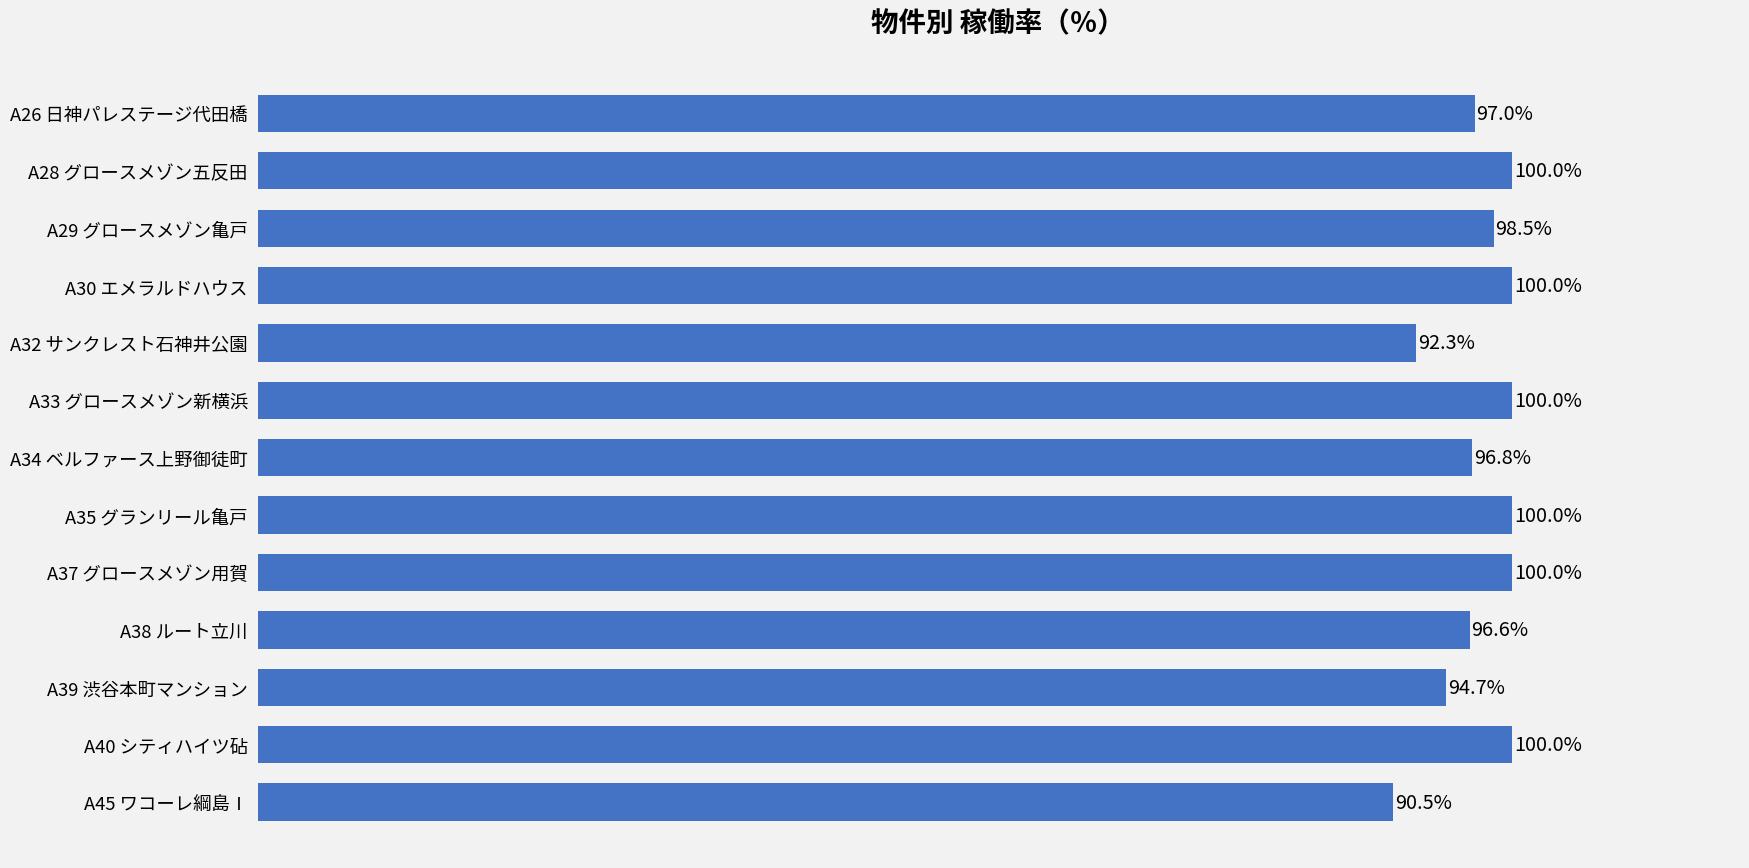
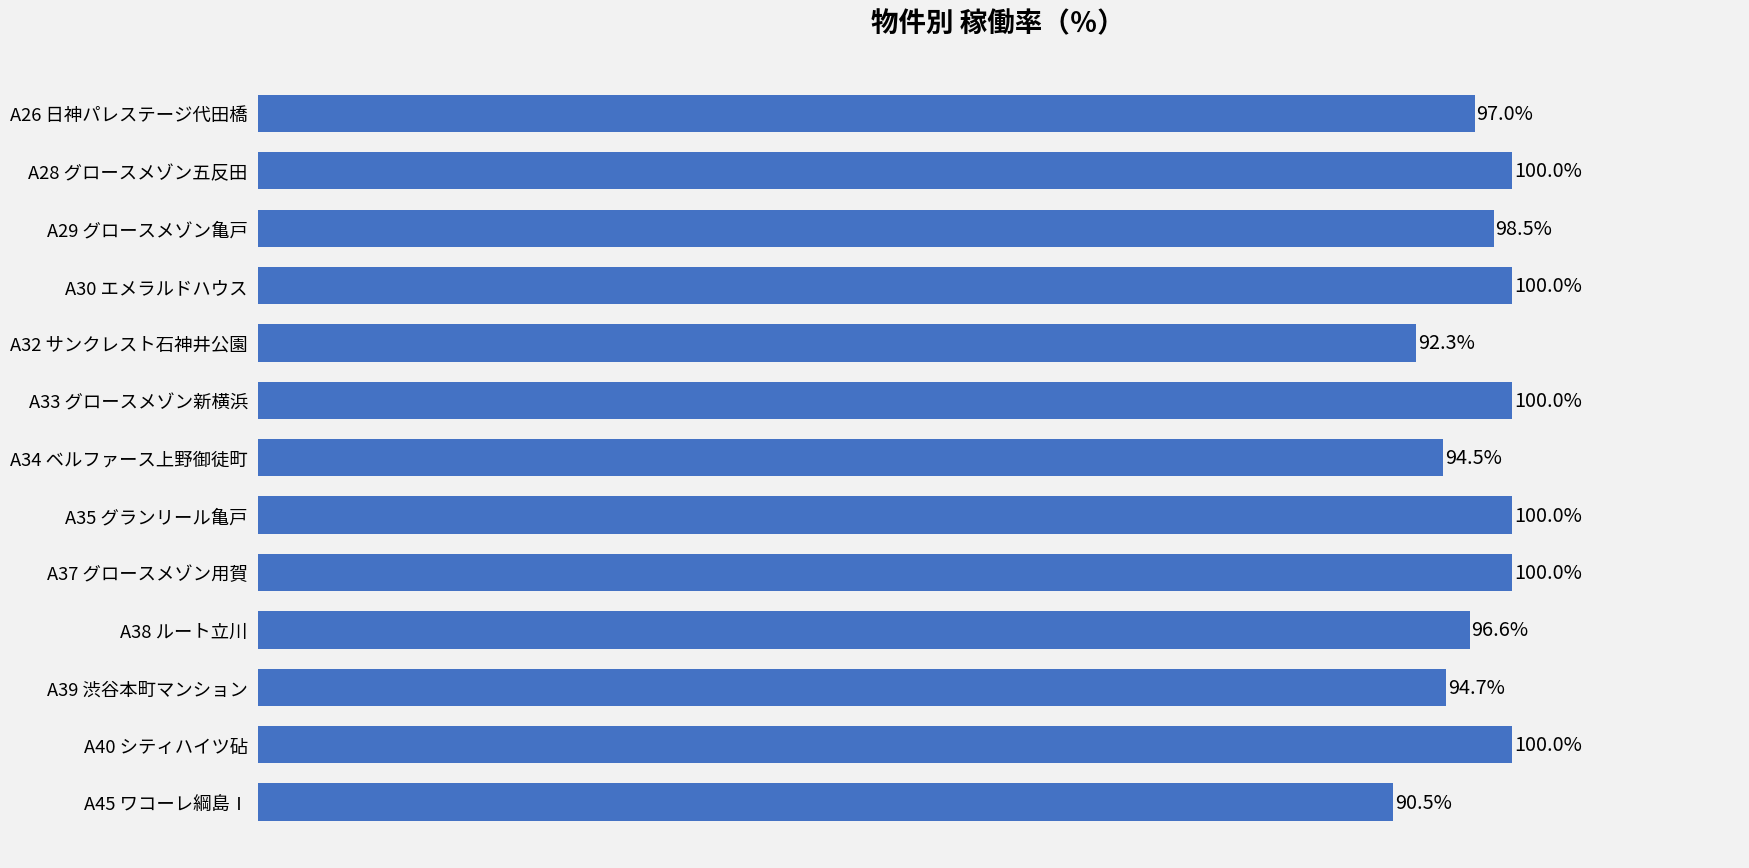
A34 ベルファース上野御徒町: 96.8% -> 94.5%
